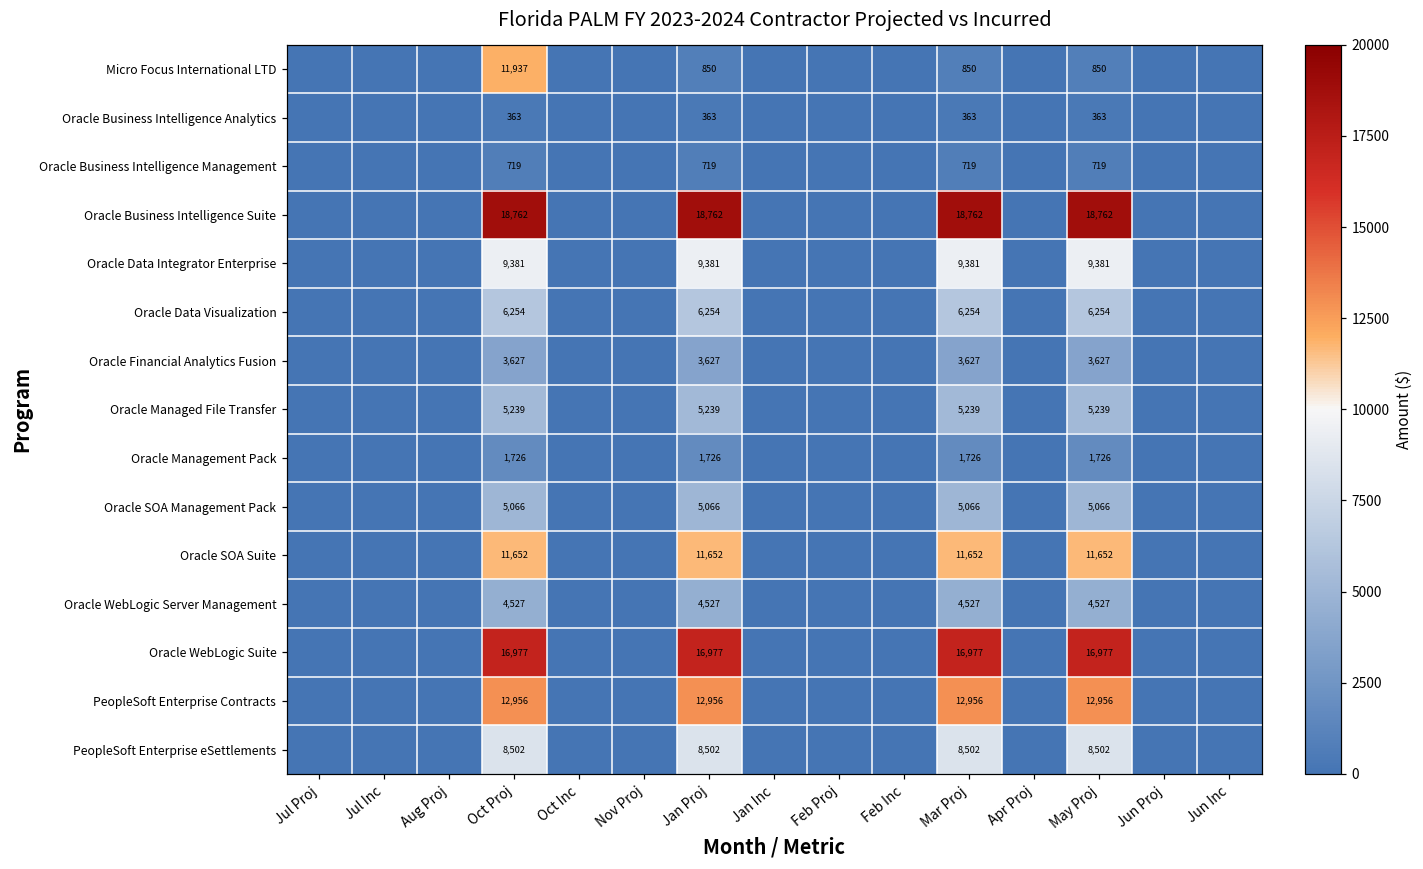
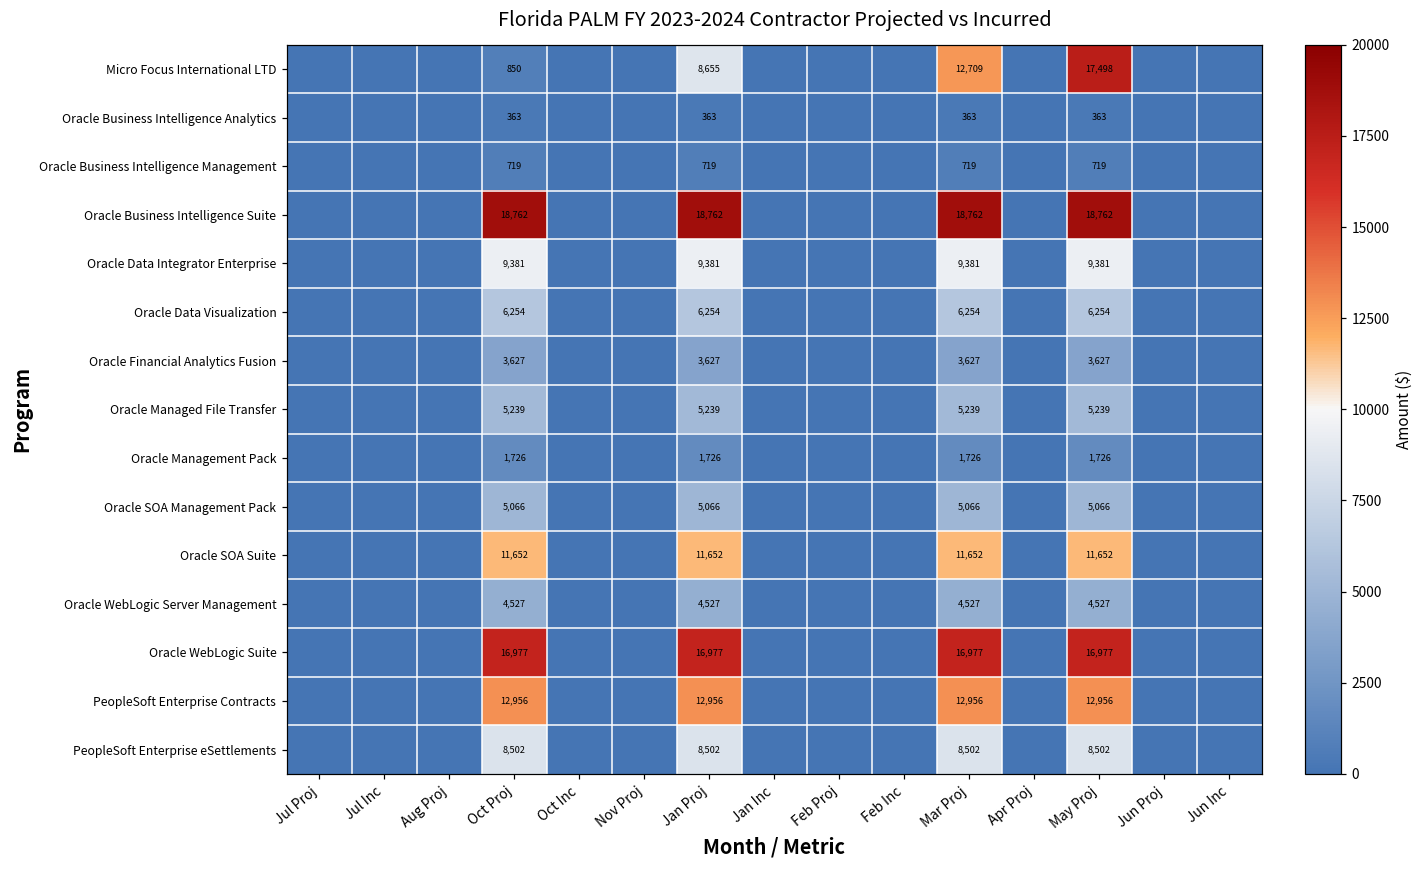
Micro Focus International LTD, Oct Proj: 11,937 -> 850
Micro Focus International LTD, Jan Proj: 850 -> 8,655
Micro Focus International LTD, Mar Proj: 850 -> 12,709
Micro Focus International LTD, May Proj: 850 -> 17,498
